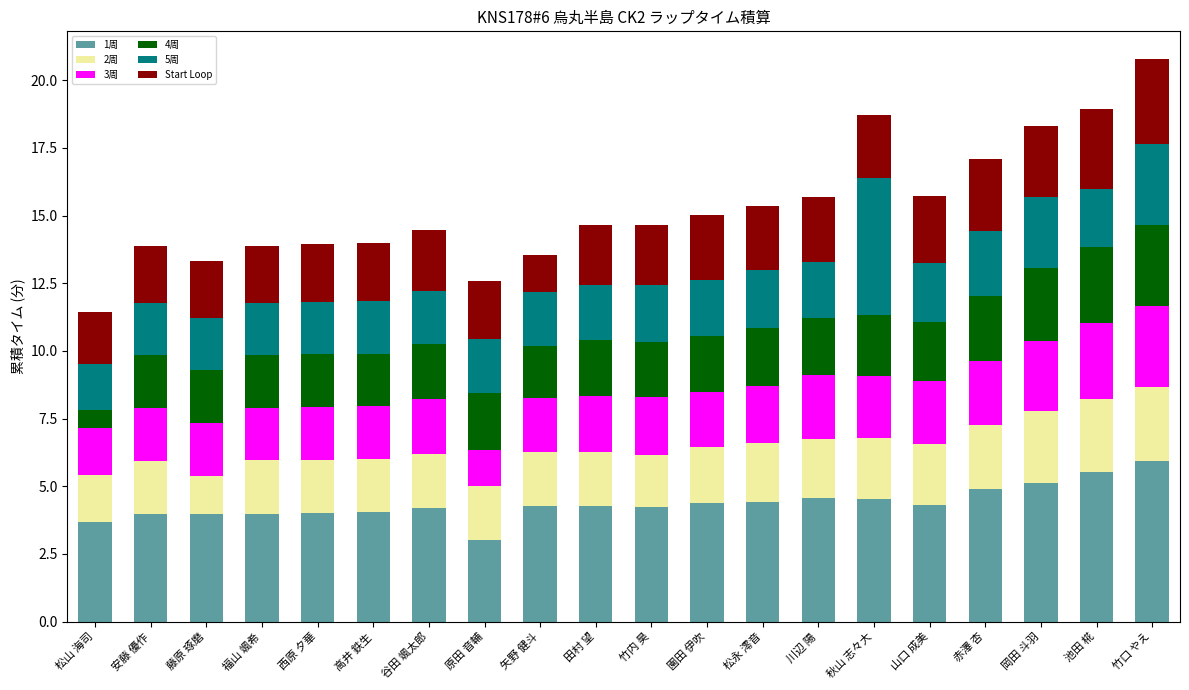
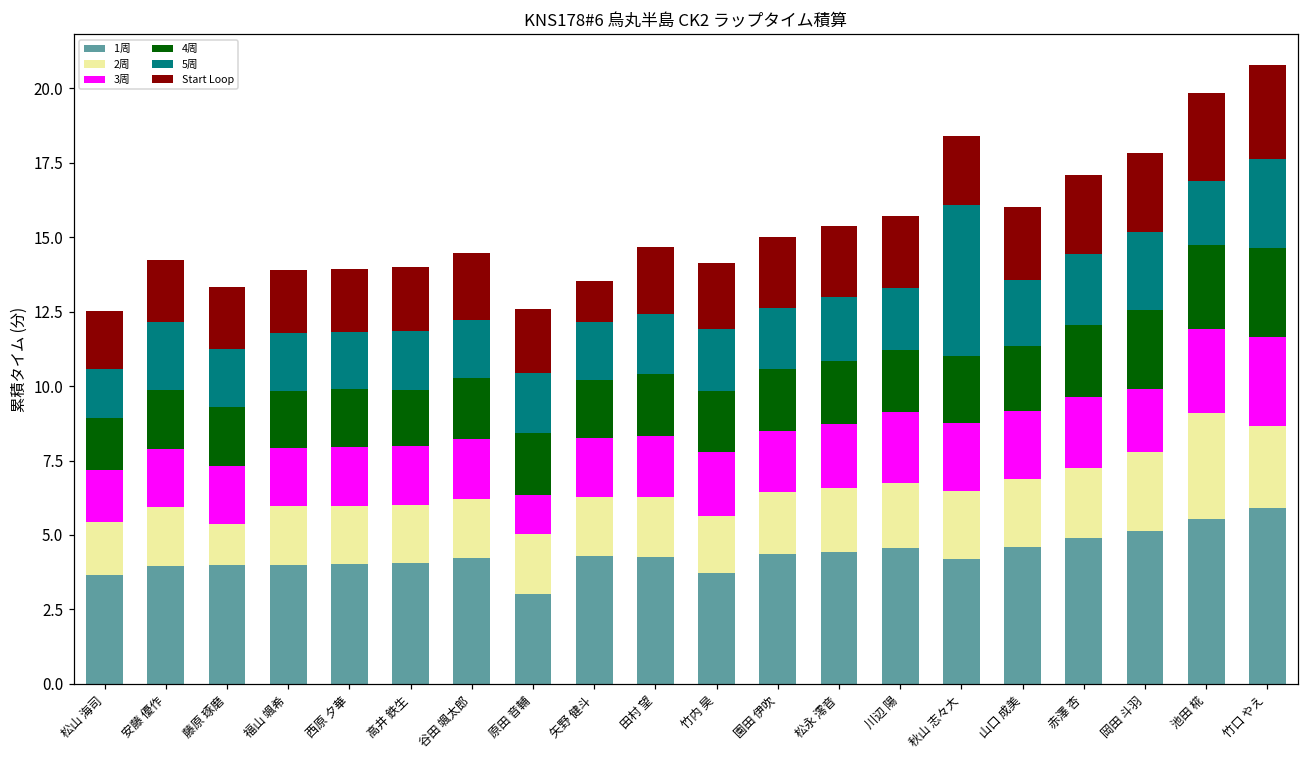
4周, 松山 海司: 0.7 -> 1.7
5周, 安藤 優作: 1.9 -> 2.3
1周, 竹内 昊: 4.2 -> 3.7
1周, 秋山 志々大: 4.5 -> 4.2
1周, 山口 成美: 4.3 -> 4.6
3周, 岡田 斗羽: 2.6 -> 2.1
2周, 池田 椛: 2.7 -> 3.6
